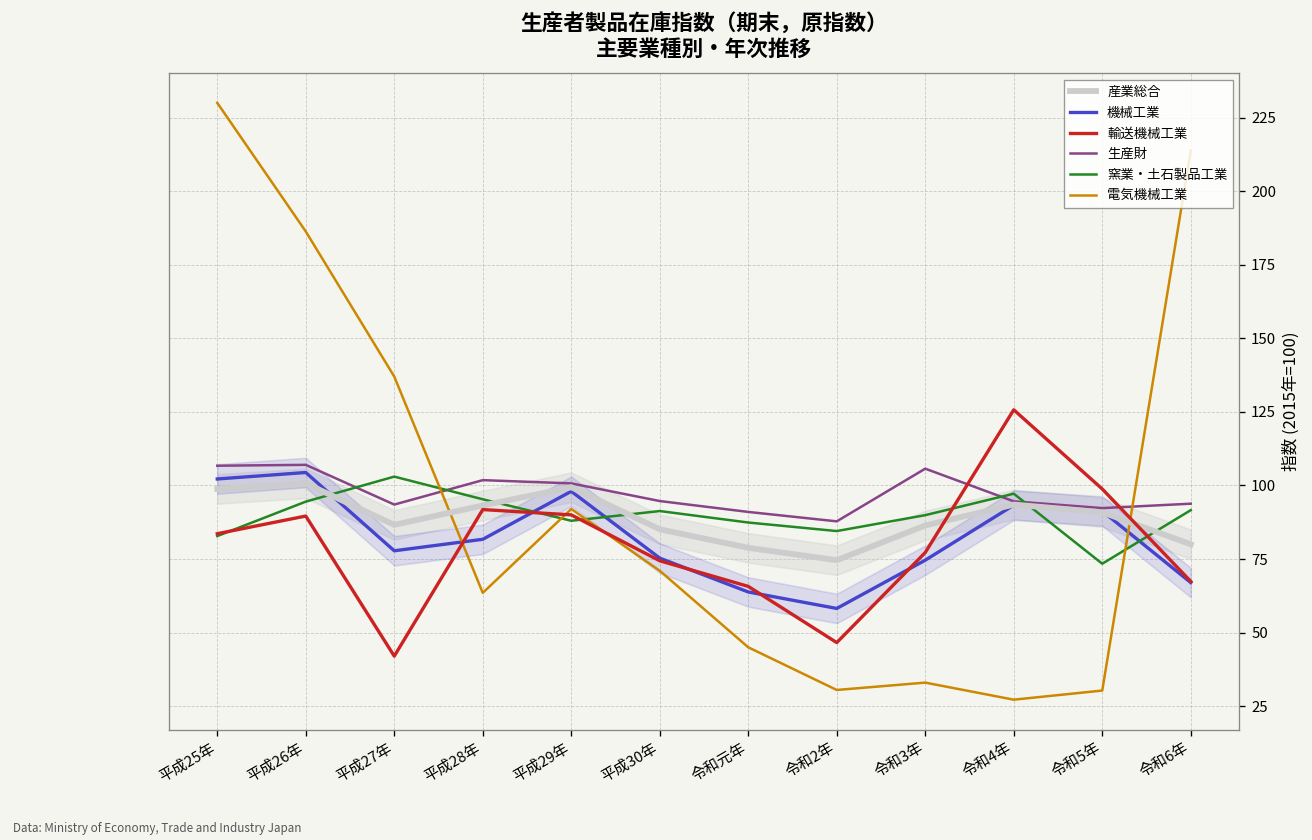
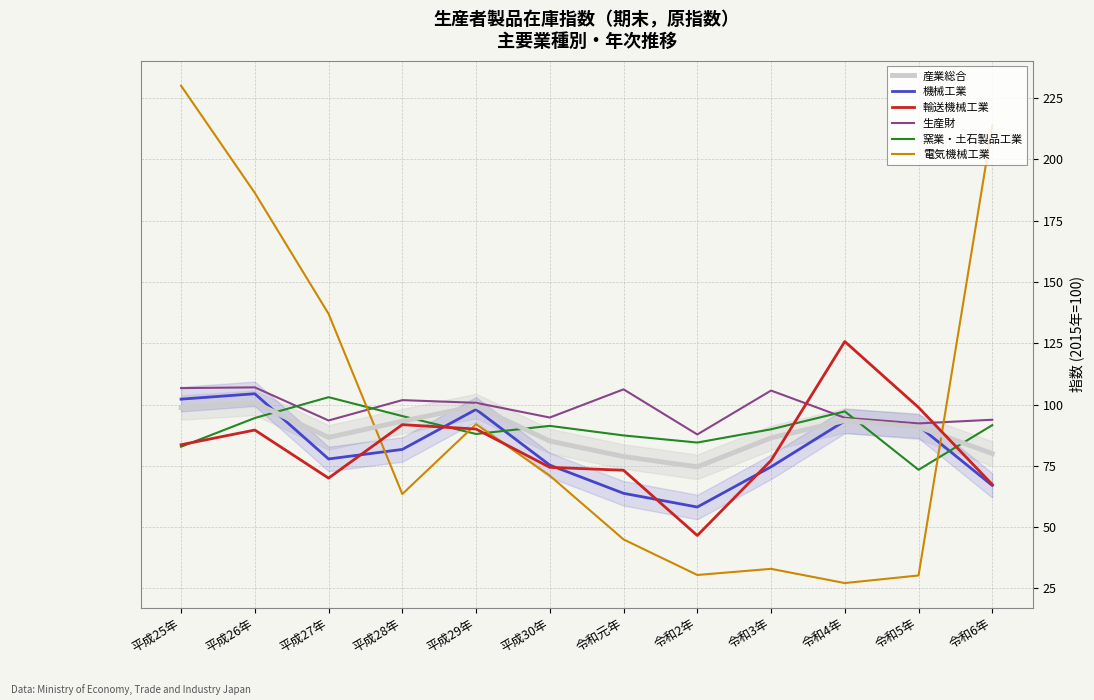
輸送機械工業, 平成27年: 42 -> 70
輸送機械工業, 令和元年: 66 -> 73
生産財, 令和元年: 91 -> 106
